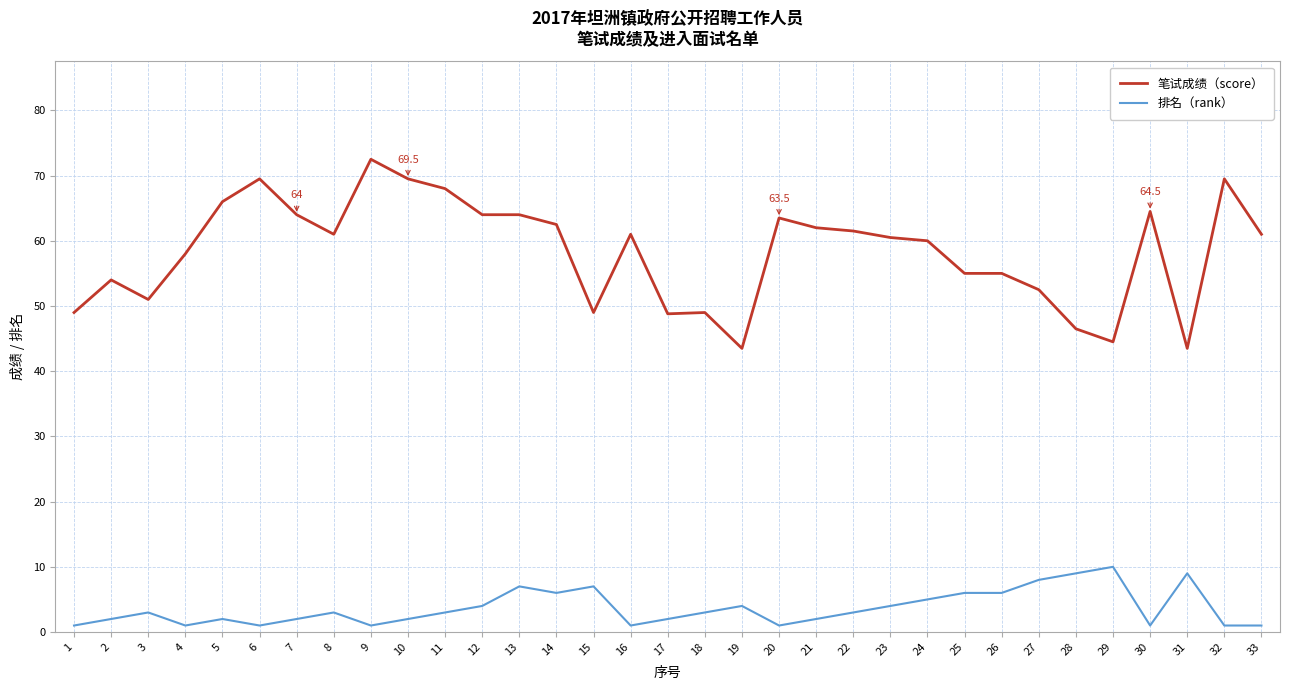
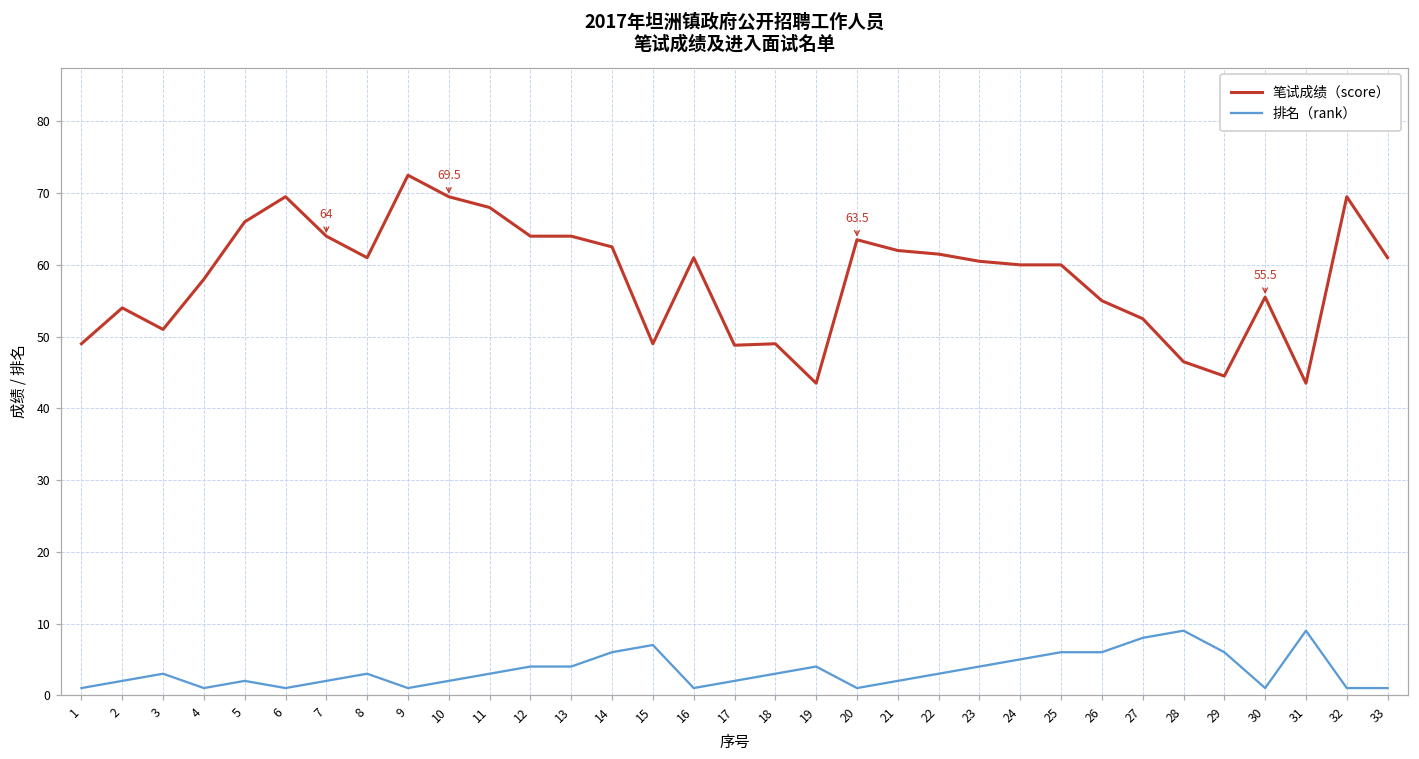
排名（rank）, 13: 7 -> 4
笔试成绩（score）, 25: 55 -> 60
排名（rank）, 29: 10 -> 6
笔试成绩（score）, 30: 64.5 -> 55.5
